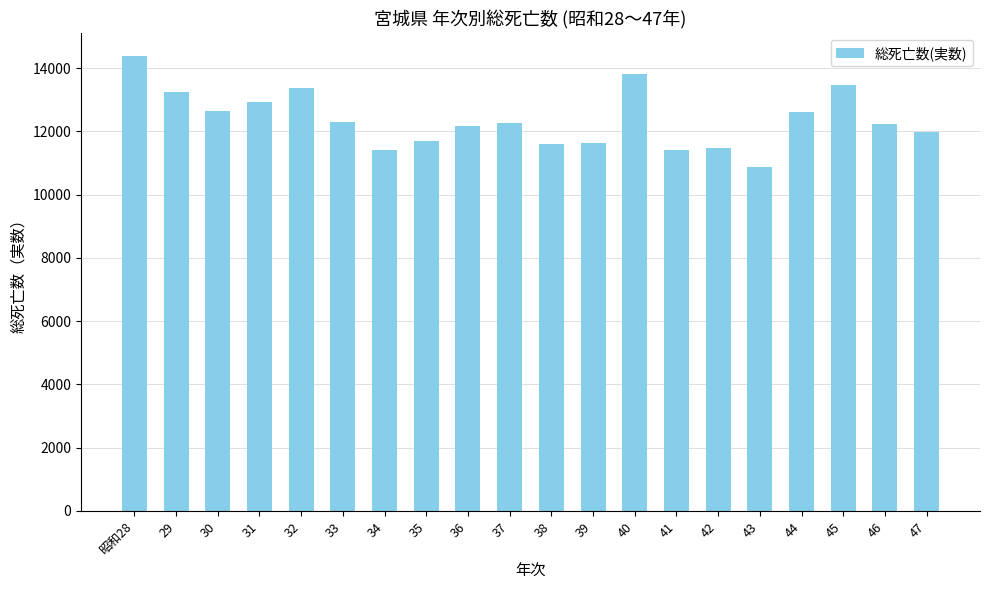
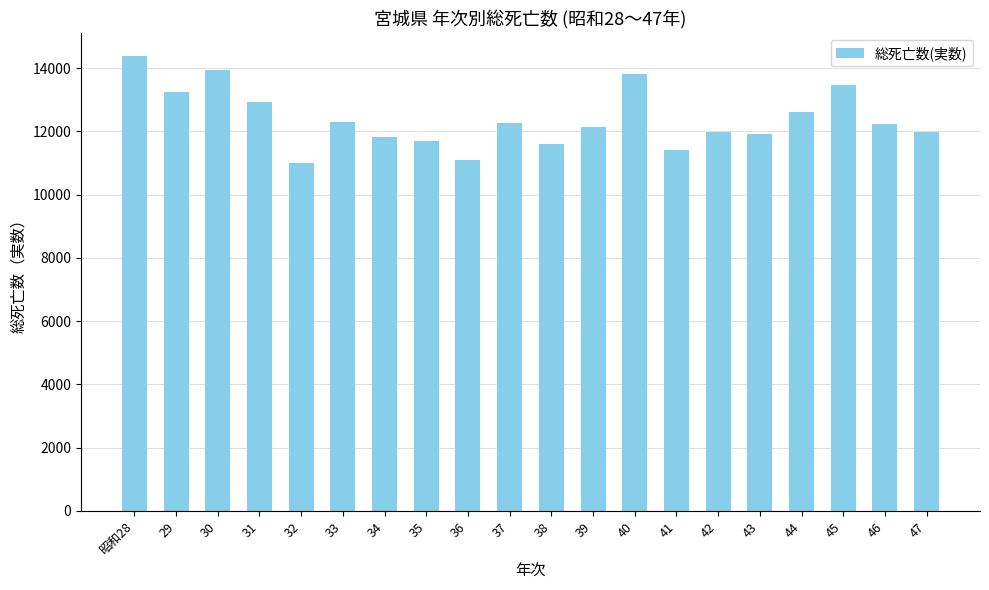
30: 12600 -> 13900
32: 13400 -> 11000
34: 11400 -> 11800
36: 12200 -> 11100
39: 11600 -> 12100
42: 11500 -> 12000
43: 10900 -> 11900
